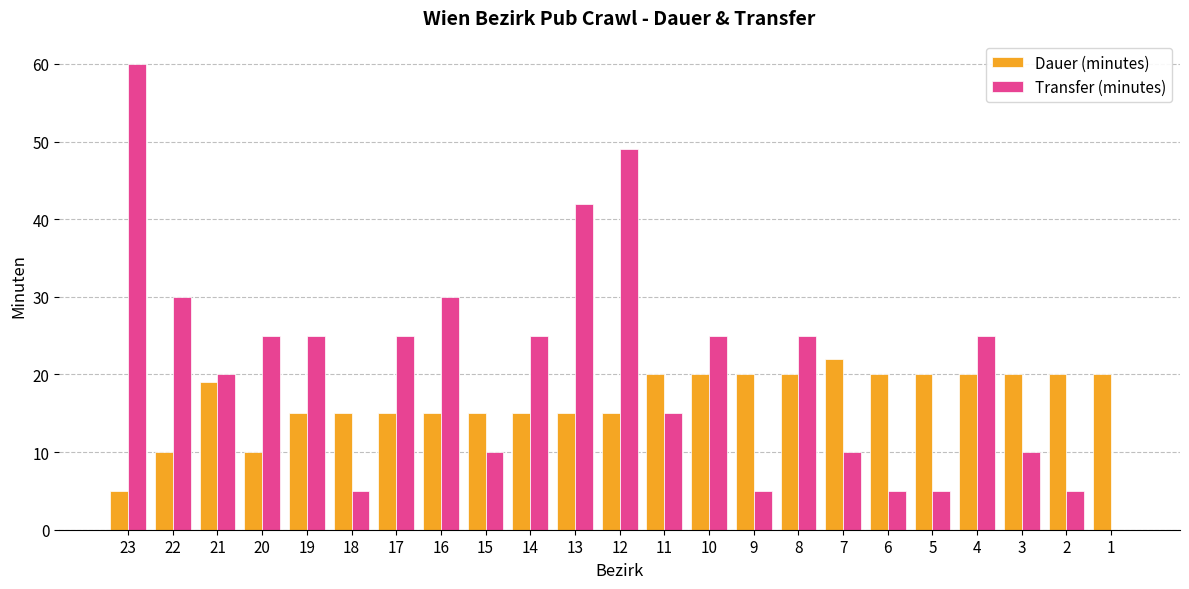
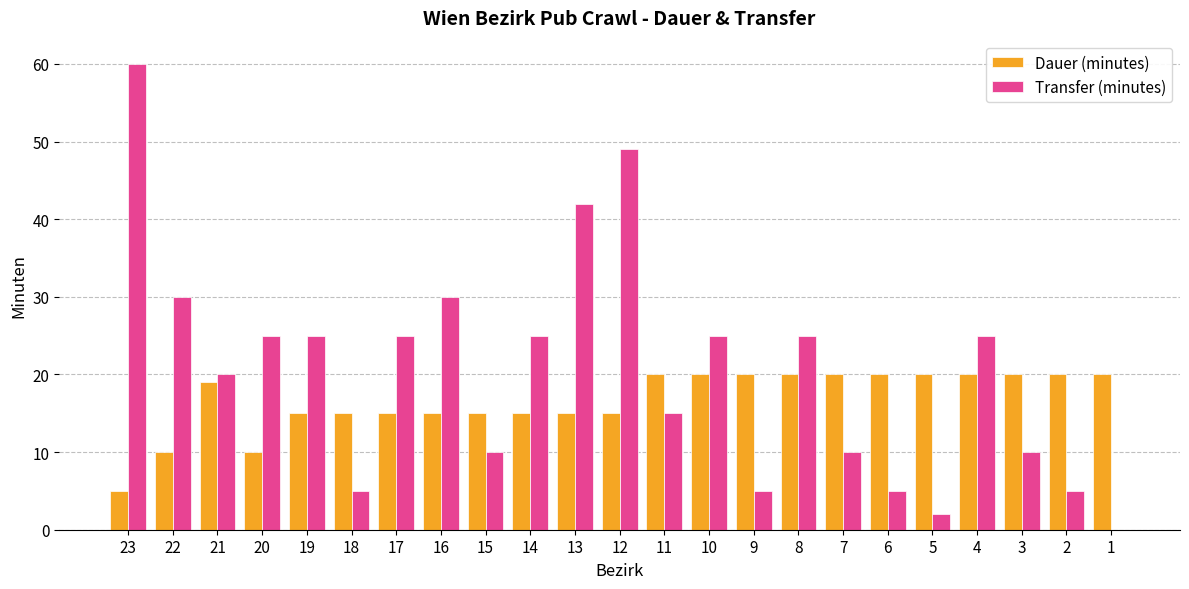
Dauer (minutes), 7: 22 -> 20
Transfer (minutes), 5: 5 -> 2
